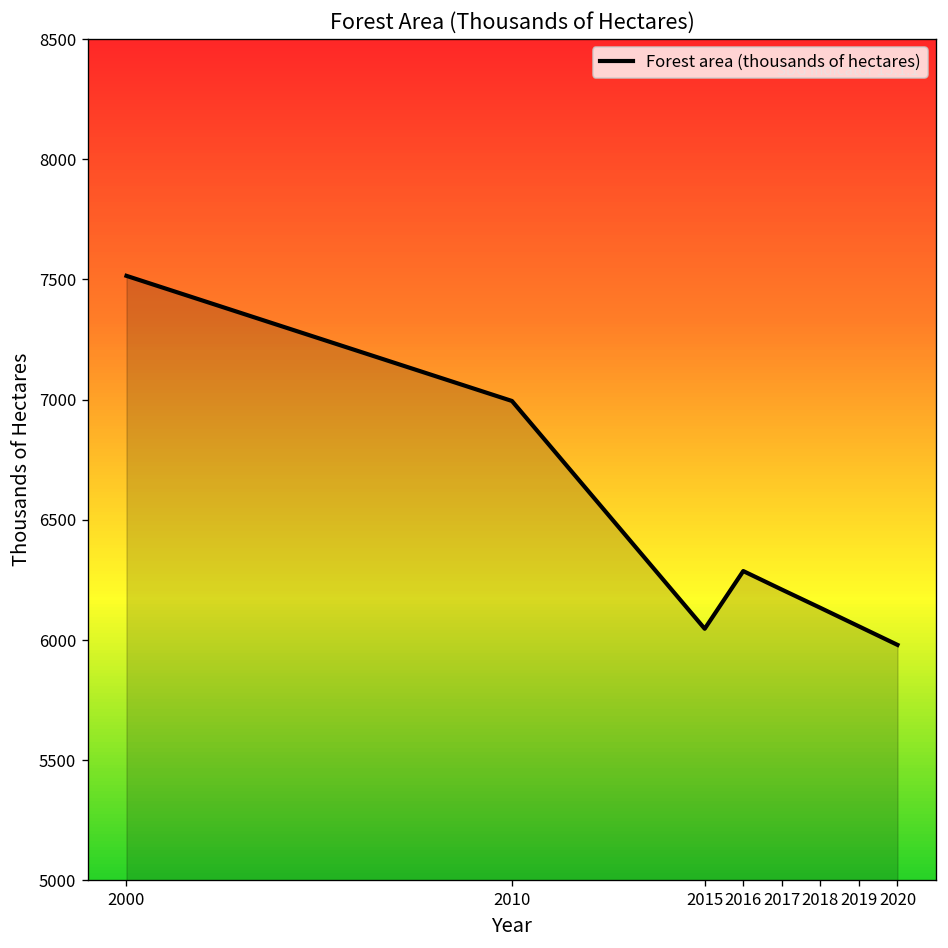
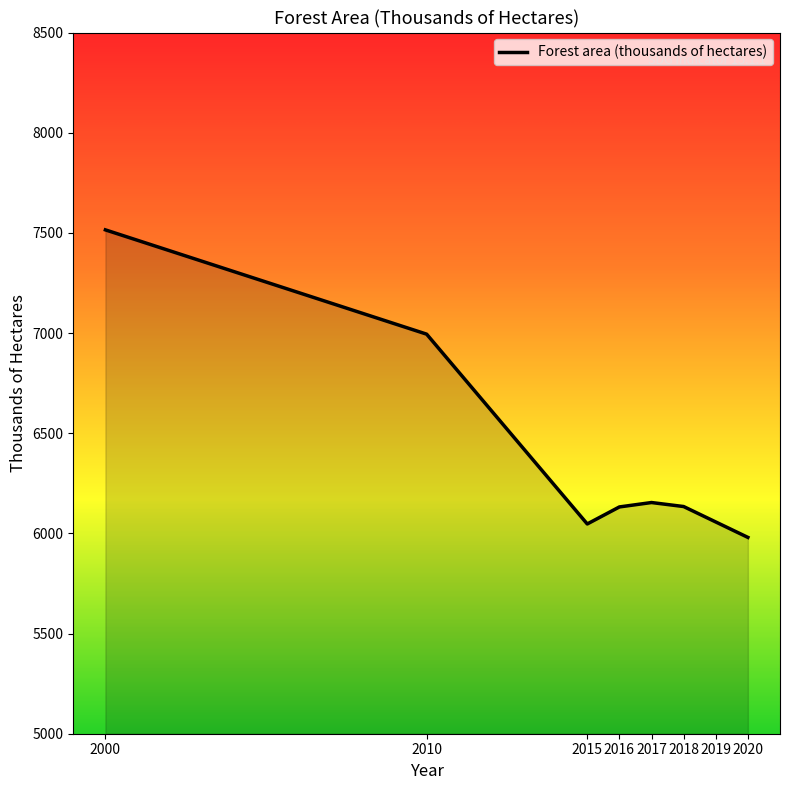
2016: 6290 -> 6130
2017: 6210 -> 6150
